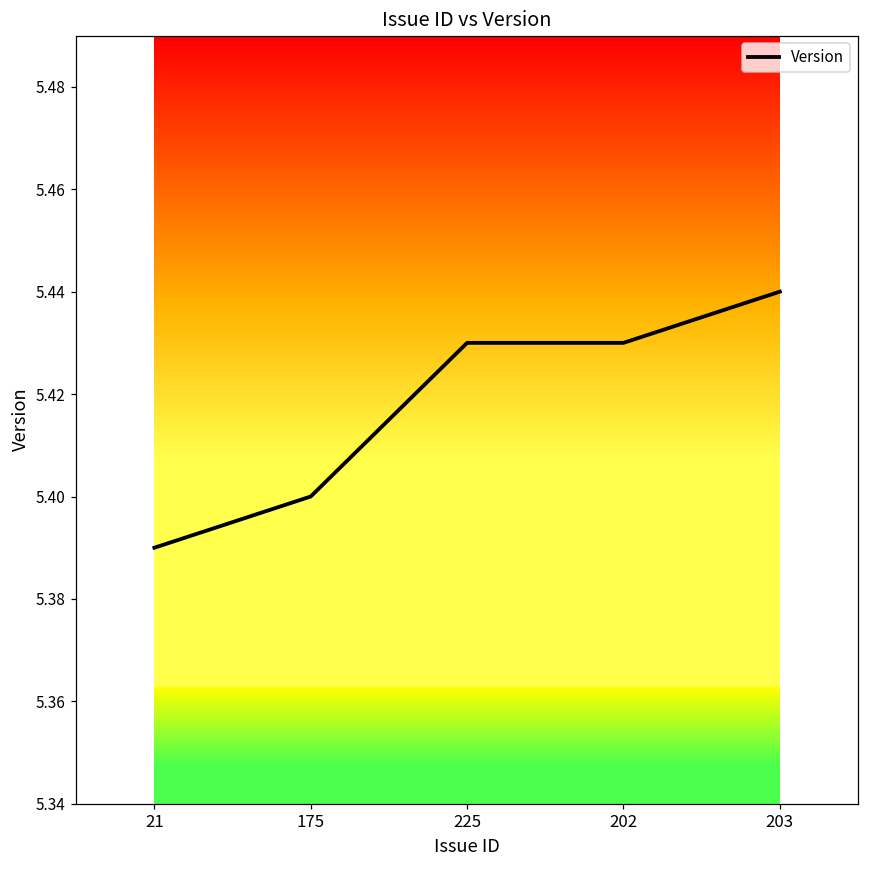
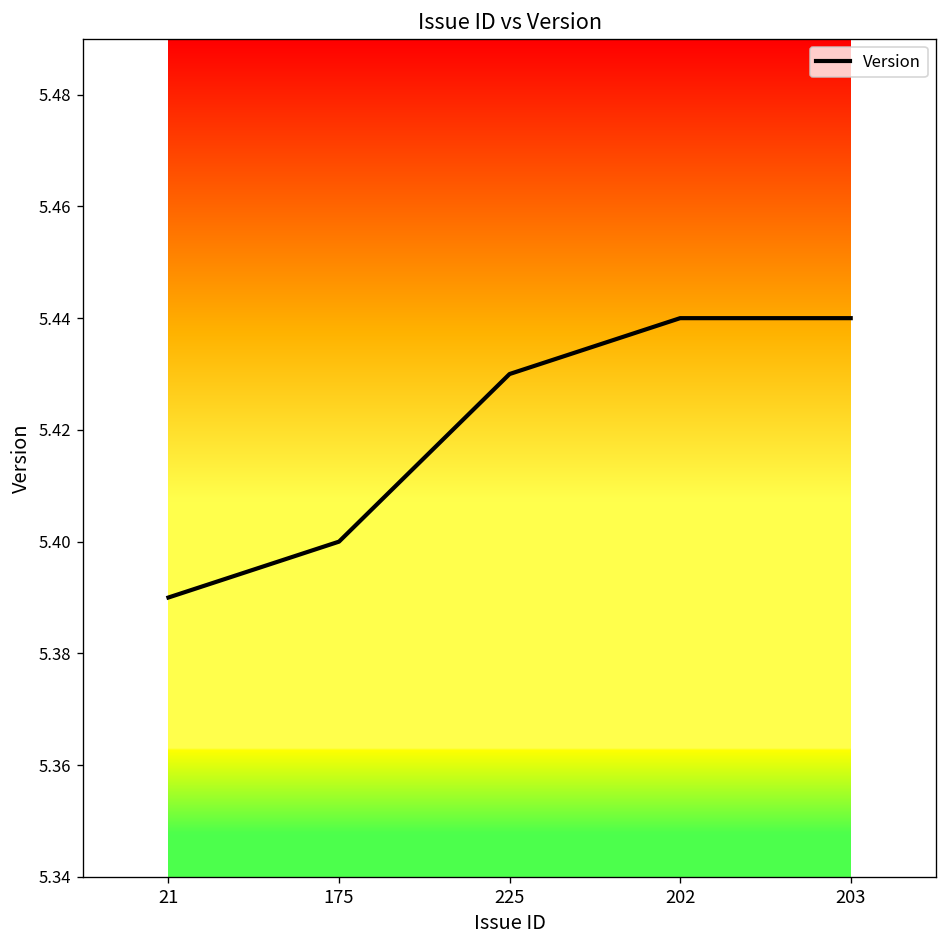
202: 5.43 -> 5.44
